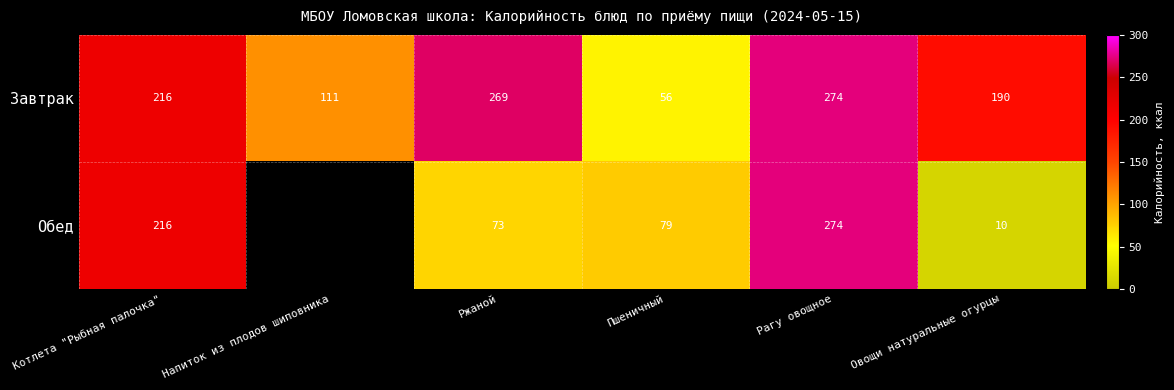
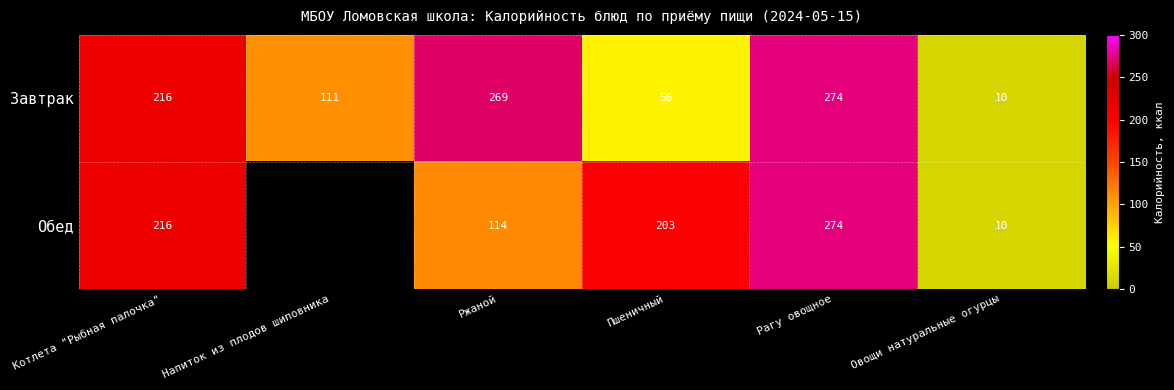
Завтрак, Овощи натуральные огурцы: 190 -> 10
Обед, Ржаной: 73 -> 114
Обед, Пшеничный: 79 -> 203
